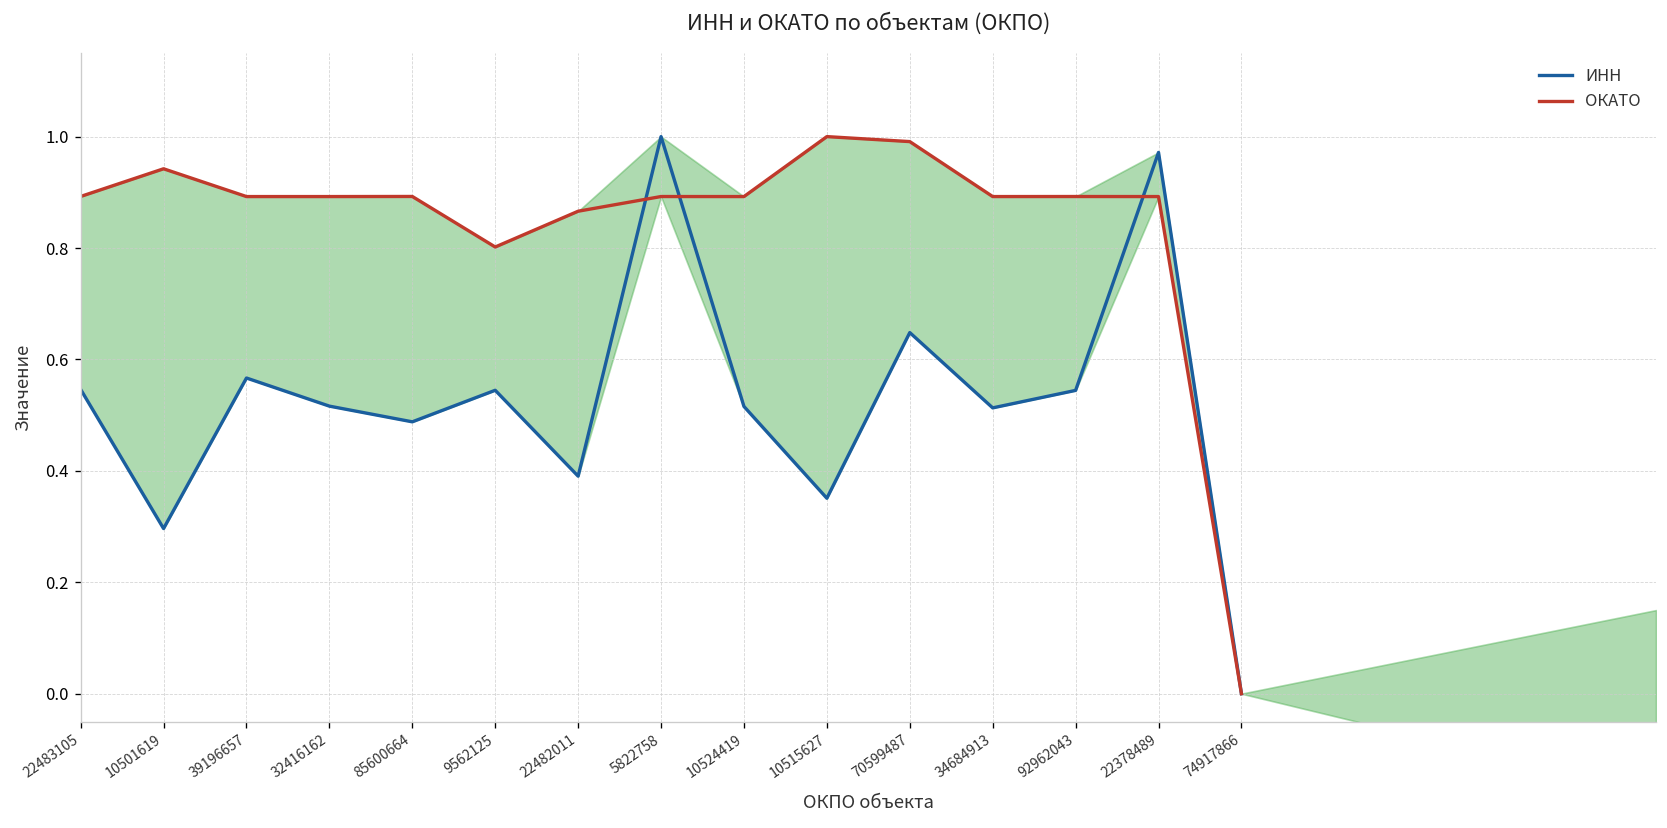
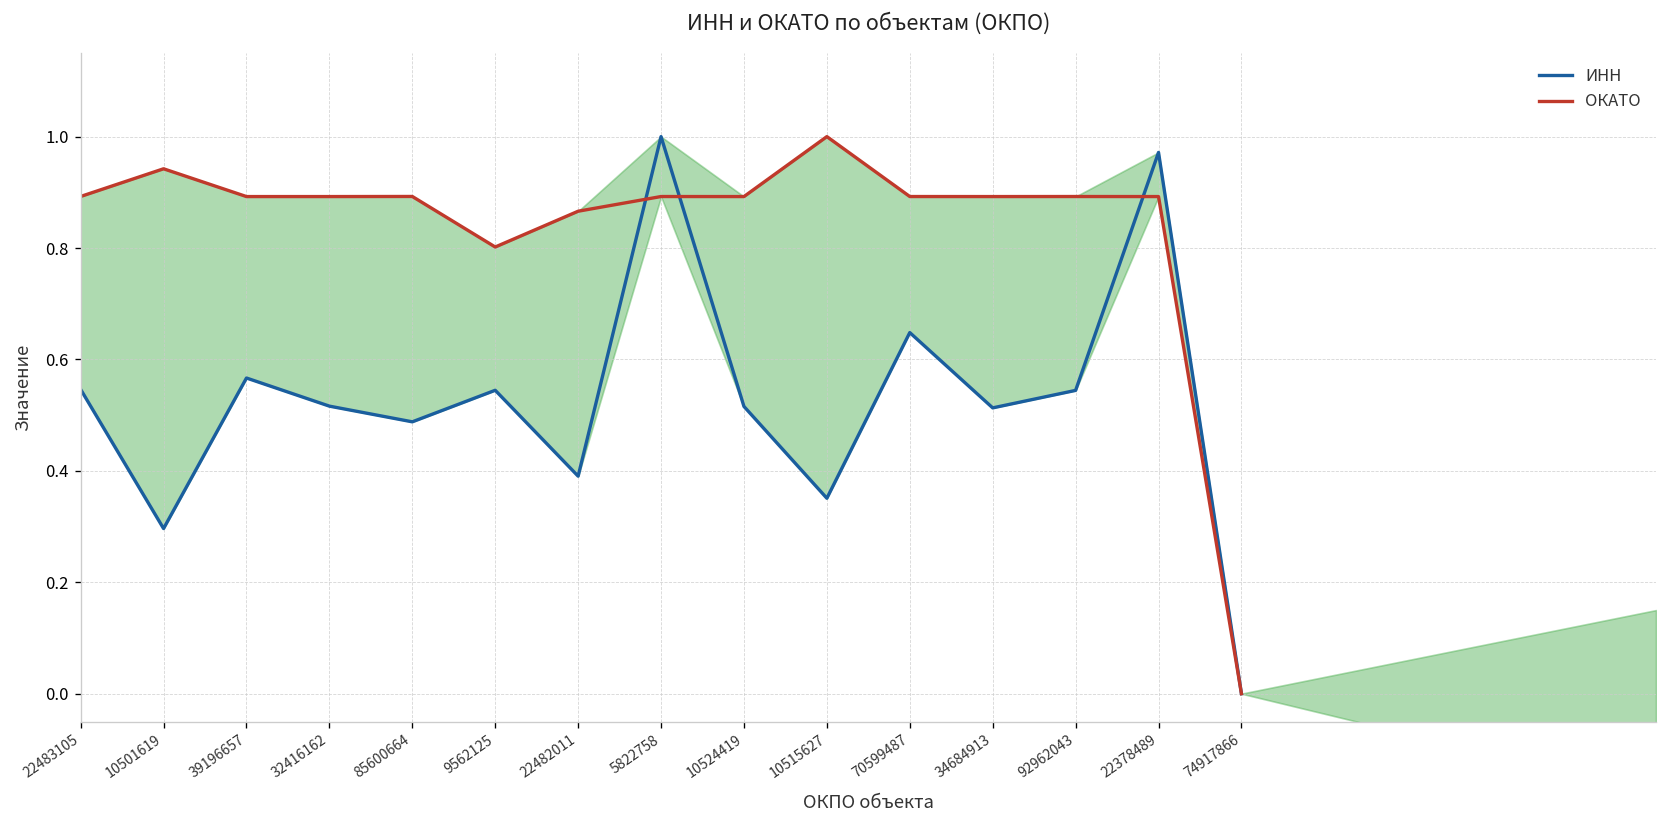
ОКАТО, 70599487: 0.99 -> 0.89
